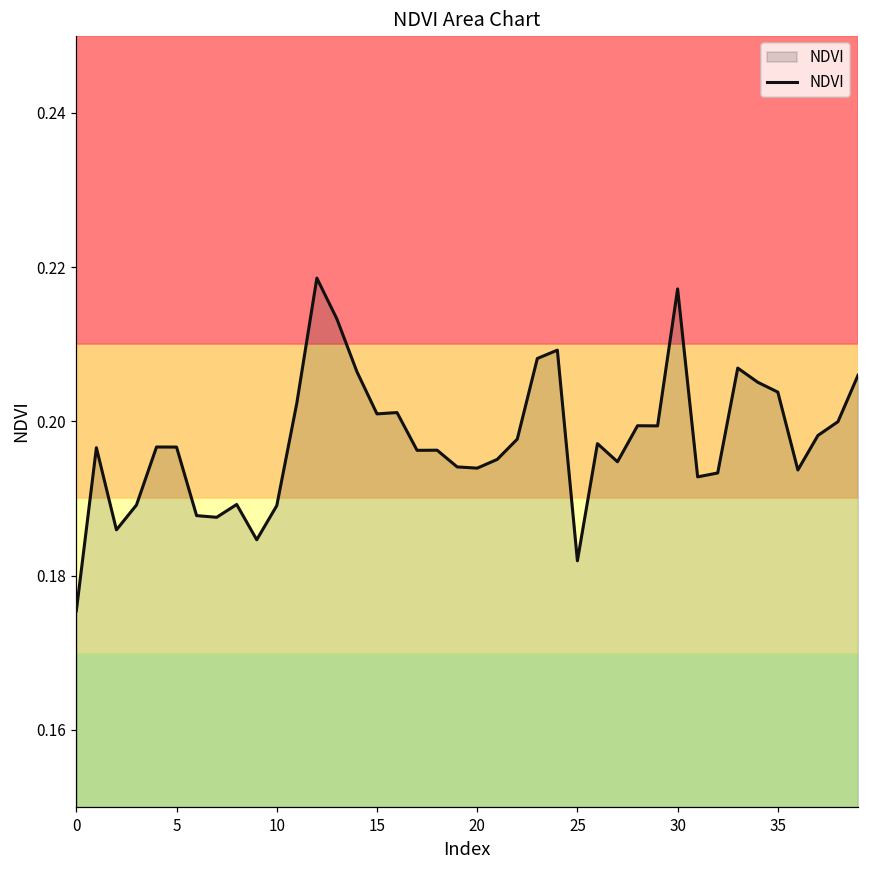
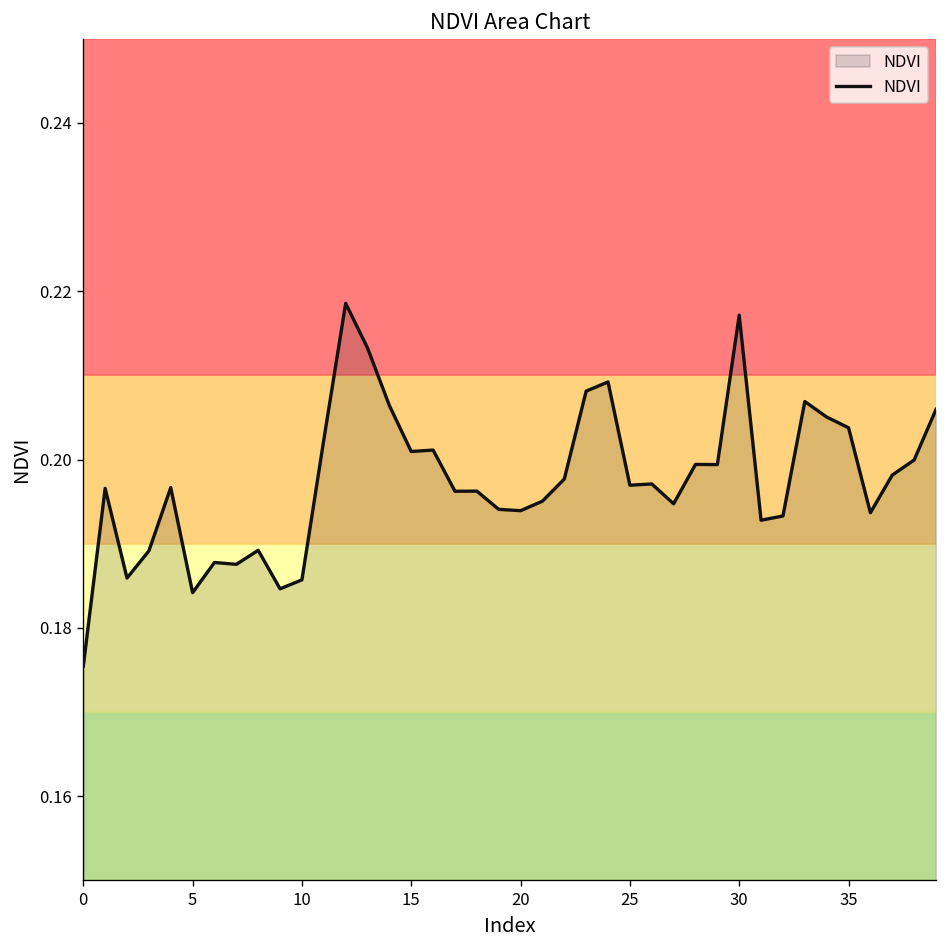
5: 0.197 -> 0.184
10: 0.189 -> 0.186
25: 0.182 -> 0.197
